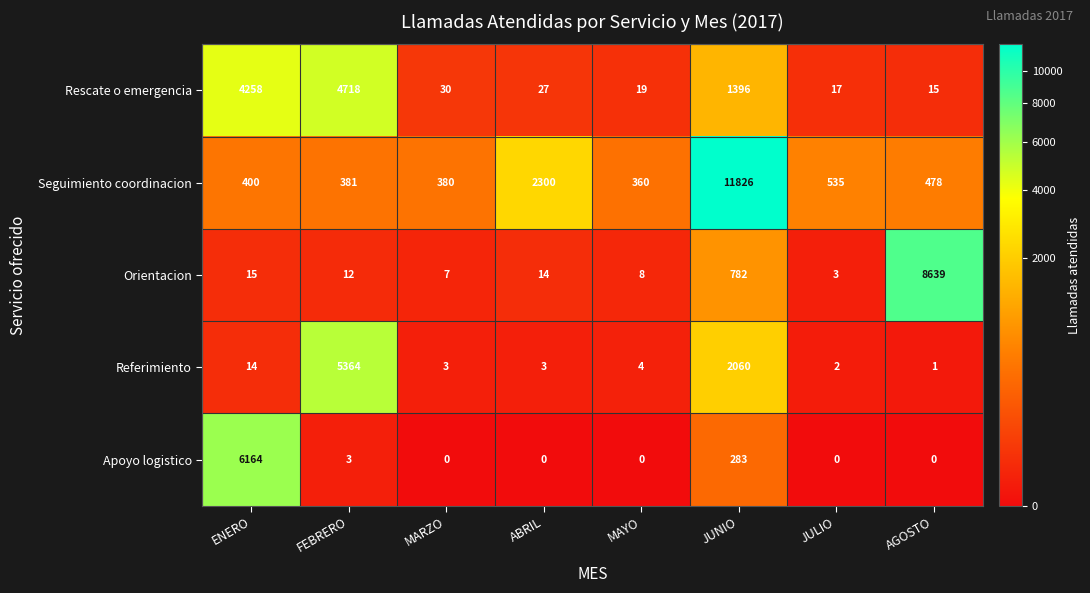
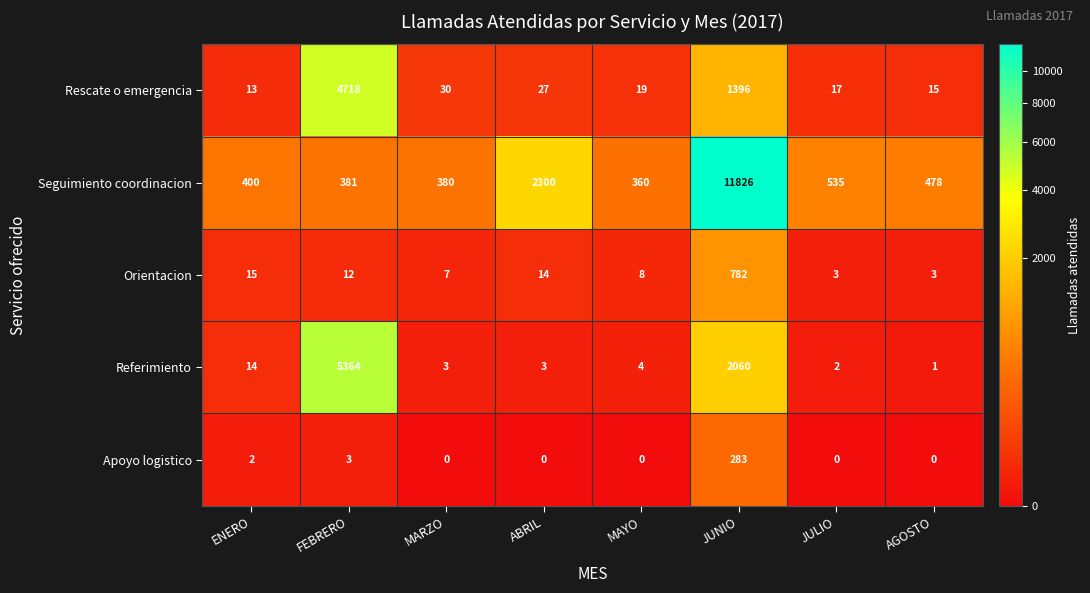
Rescate o emergencia, ENERO: 4258 -> 13
Orientacion, AGOSTO: 8639 -> 3
Apoyo logistico, ENERO: 6164 -> 2
